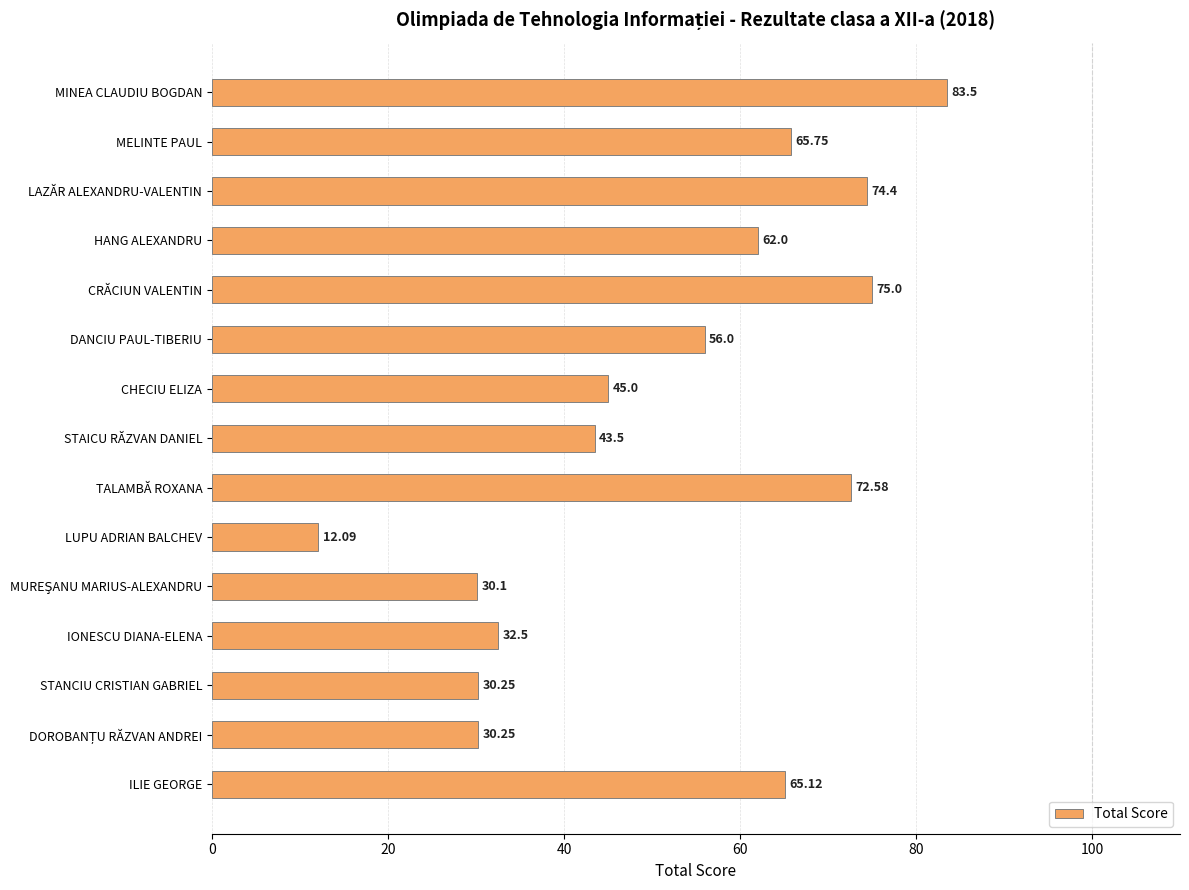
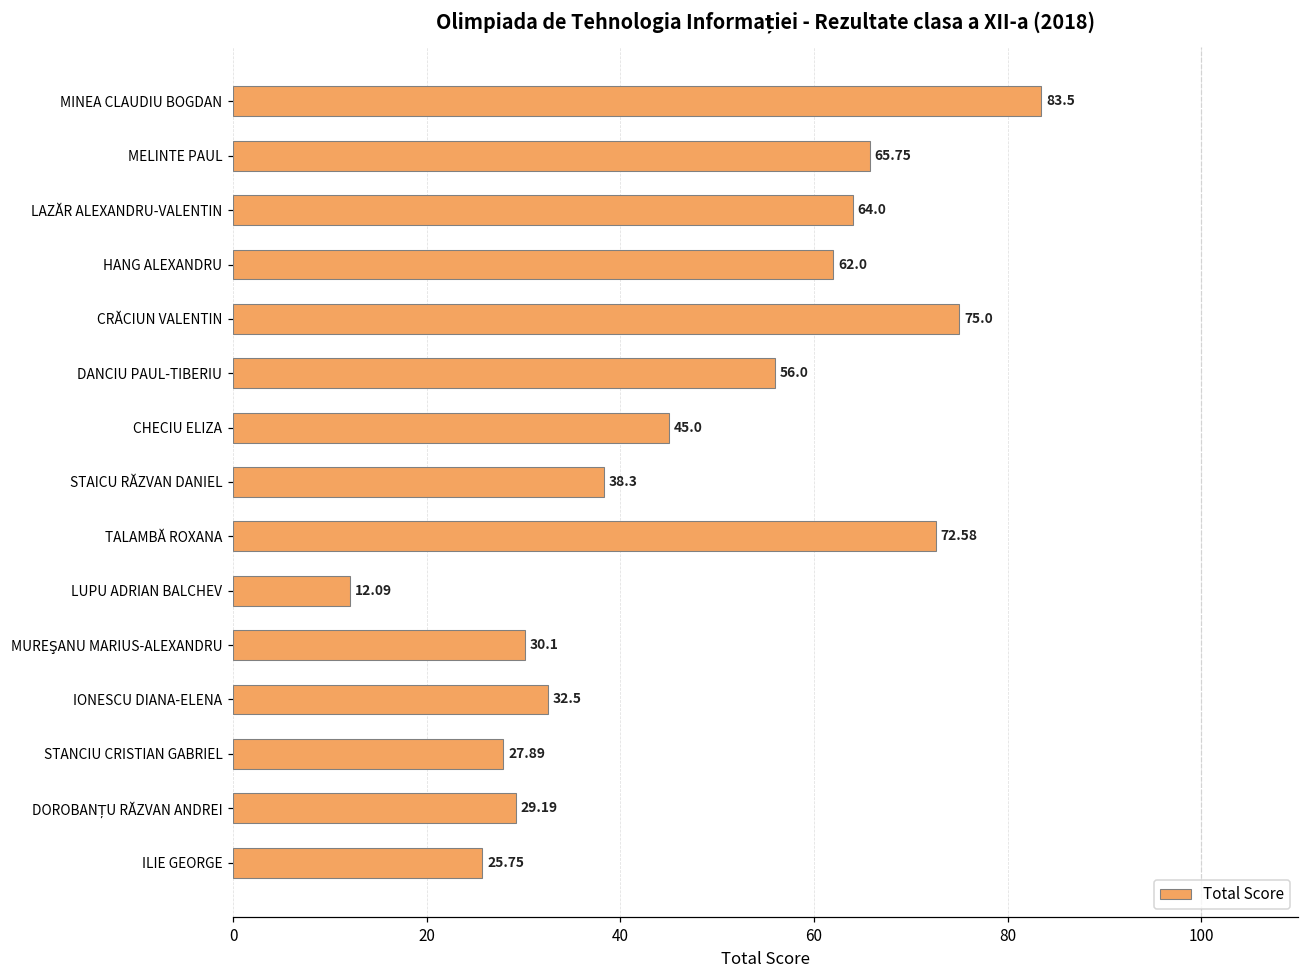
LAZĂR ALEXANDRU-VALENTIN: 74.4 -> 64.0
STAICU RĂZVAN DANIEL: 43.5 -> 38.3
STANCIU CRISTIAN GABRIEL: 30.25 -> 27.89
DOROBANȚU RĂZVAN ANDREI: 30.25 -> 29.19
ILIE GEORGE: 65.12 -> 25.75
